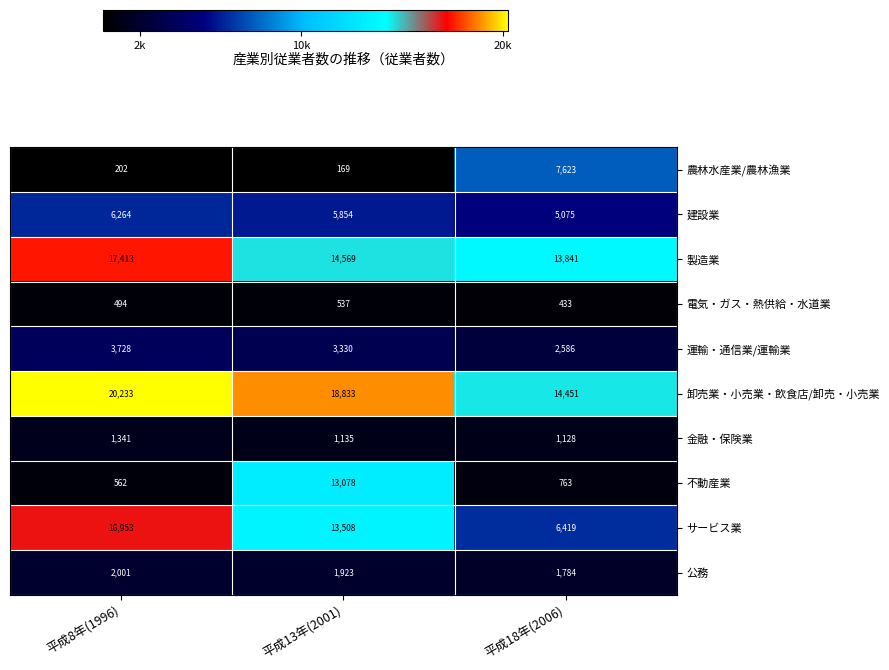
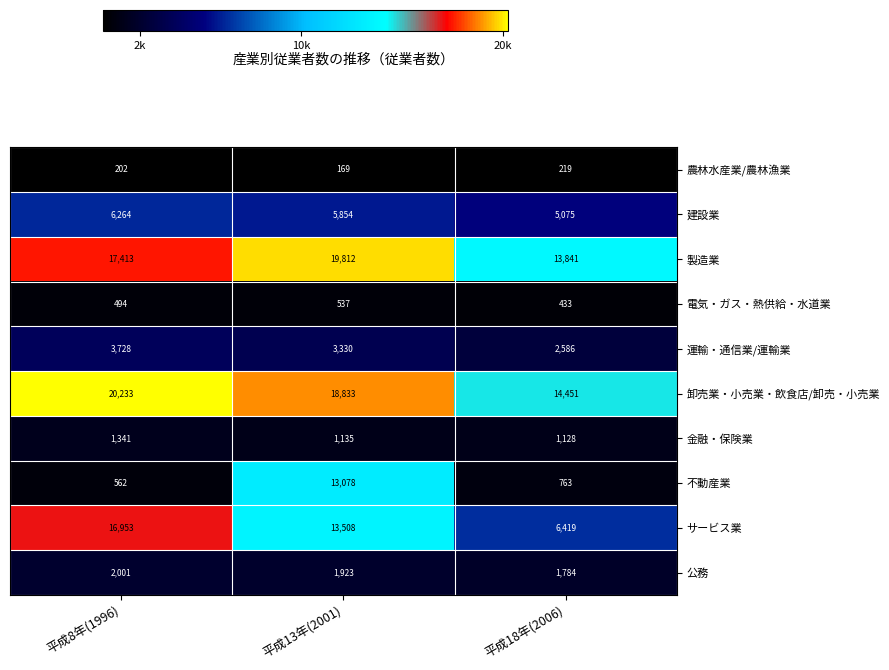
農林水産業/農林漁業, 平成18年(2006): 7,623 -> 219
製造業, 平成13年(2001): 14,569 -> 19,812
